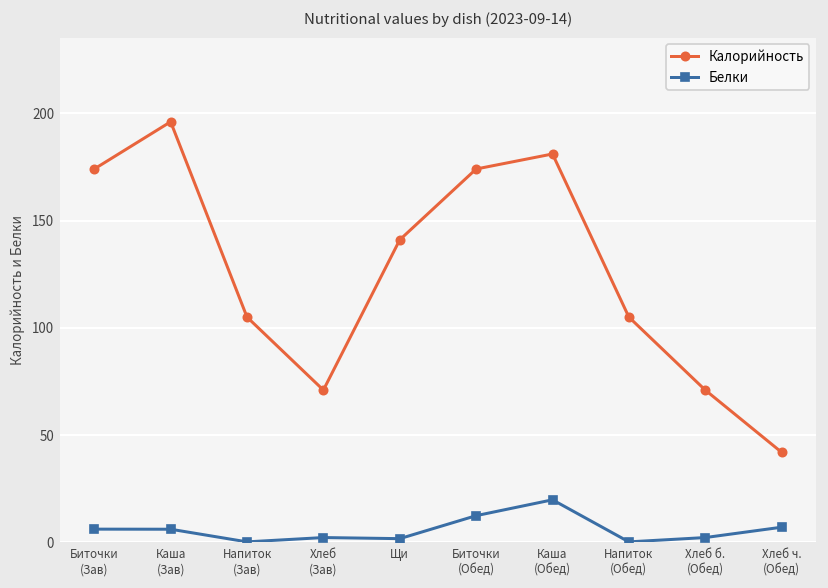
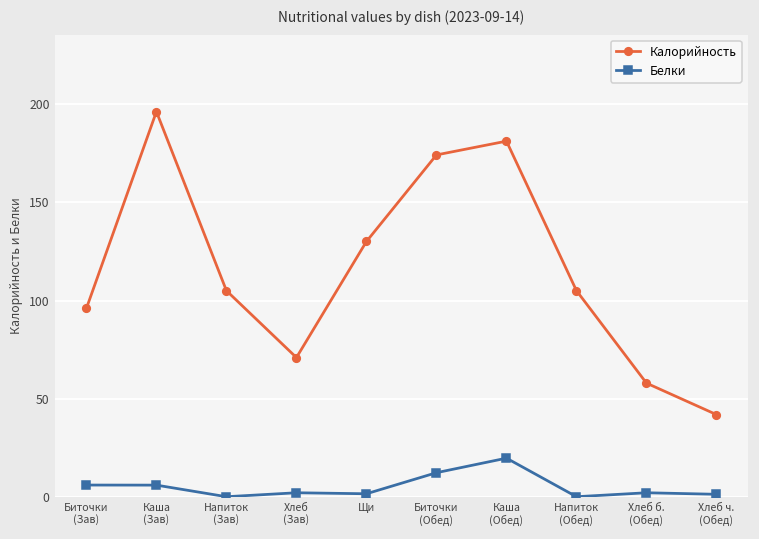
Калорийность, Биточки (Зав): 174 -> 96
Калорийность, Щи: 141 -> 130
Калорийность, Хлеб б. (Обед): 71 -> 58
Белки, Хлеб ч. (Обед): 7 -> 2
